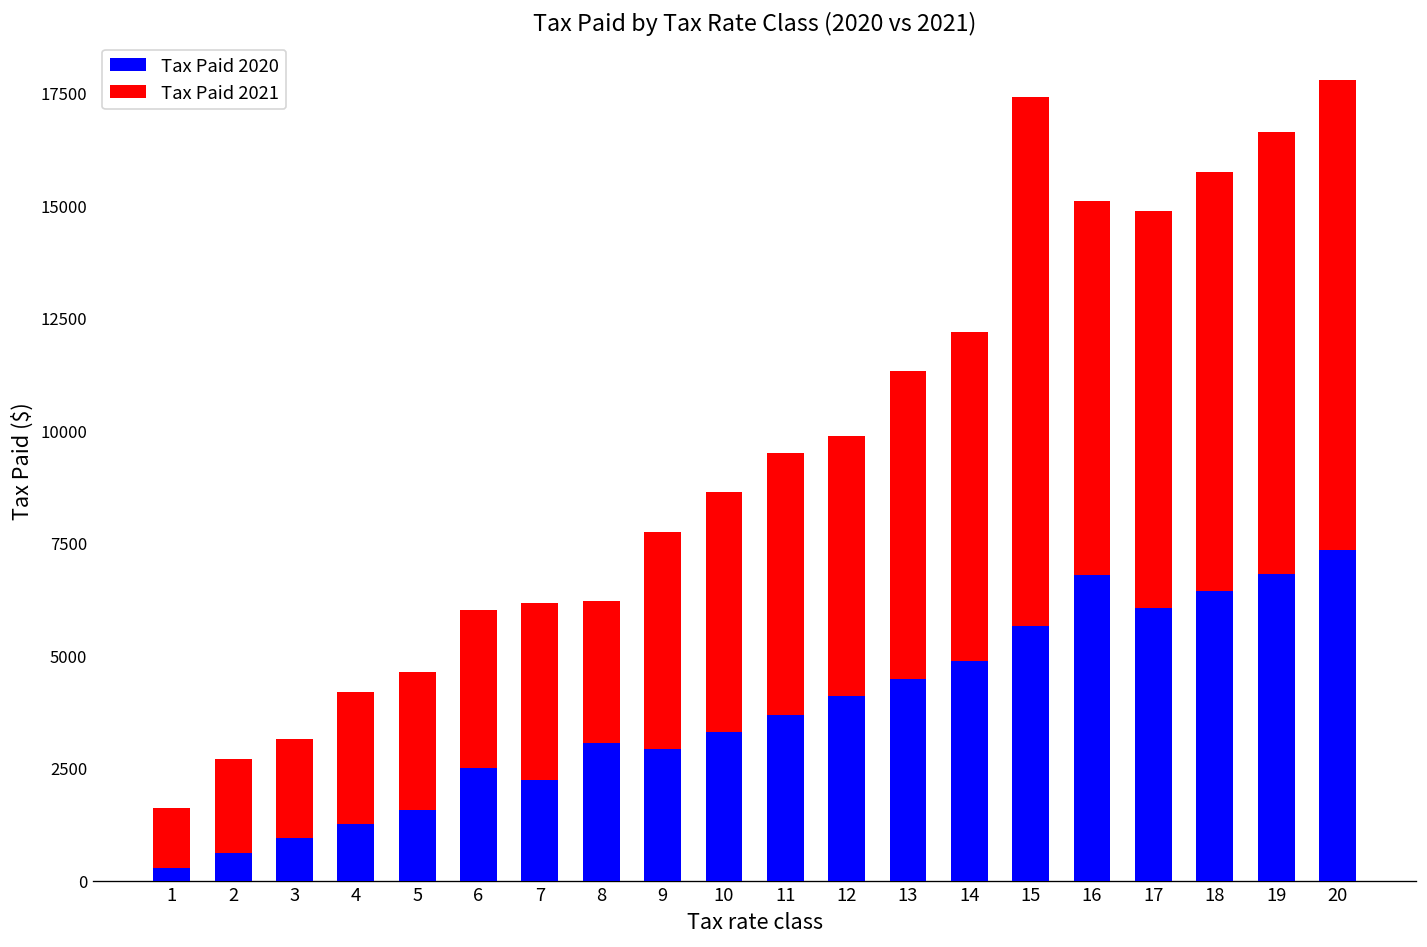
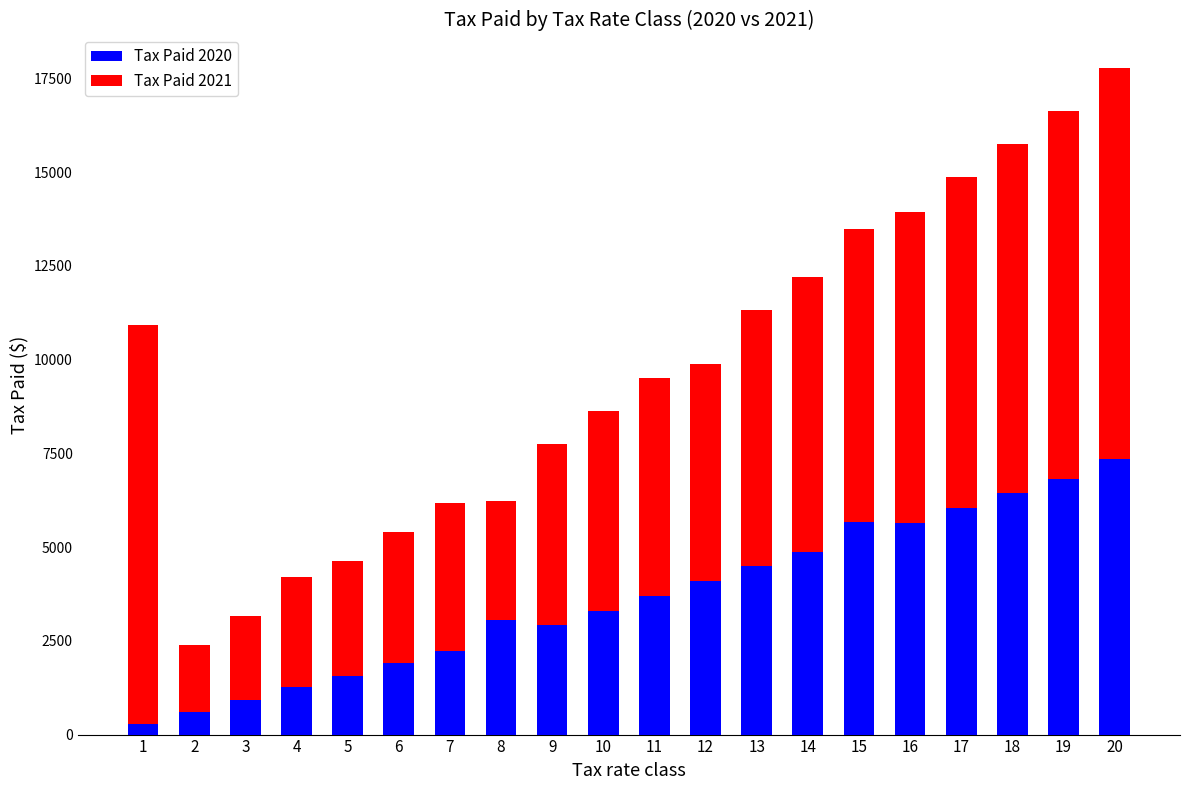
Tax Paid 2021, 1: 1300 -> 10600
Tax Paid 2021, 2: 2100 -> 1800
Tax Paid 2020, 6: 2500 -> 1900
Tax Paid 2021, 15: 11800 -> 7800
Tax Paid 2020, 16: 6800 -> 5600
